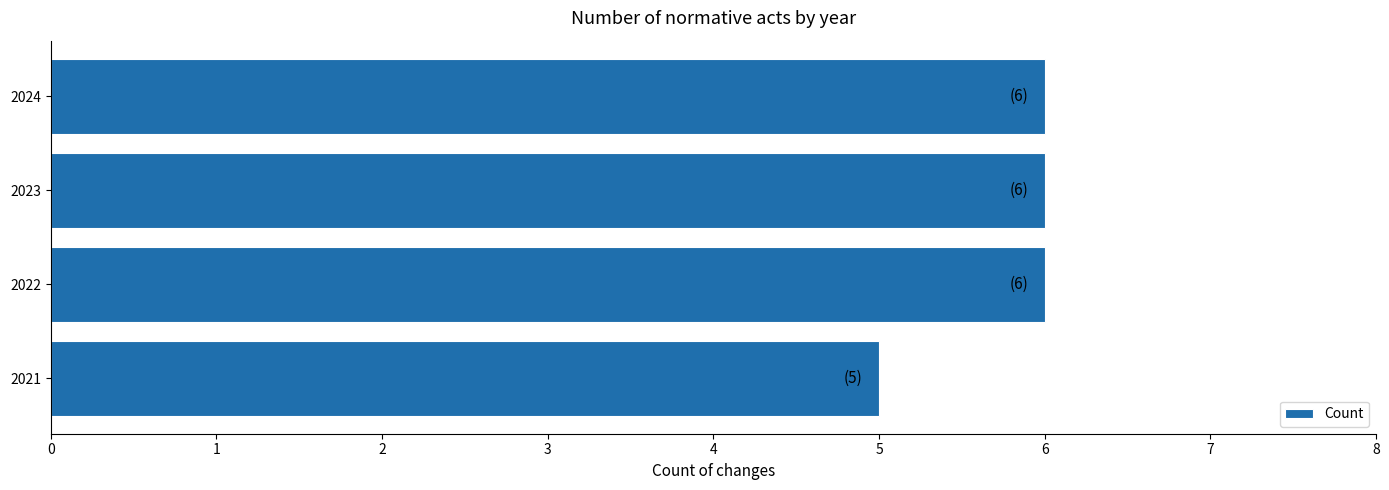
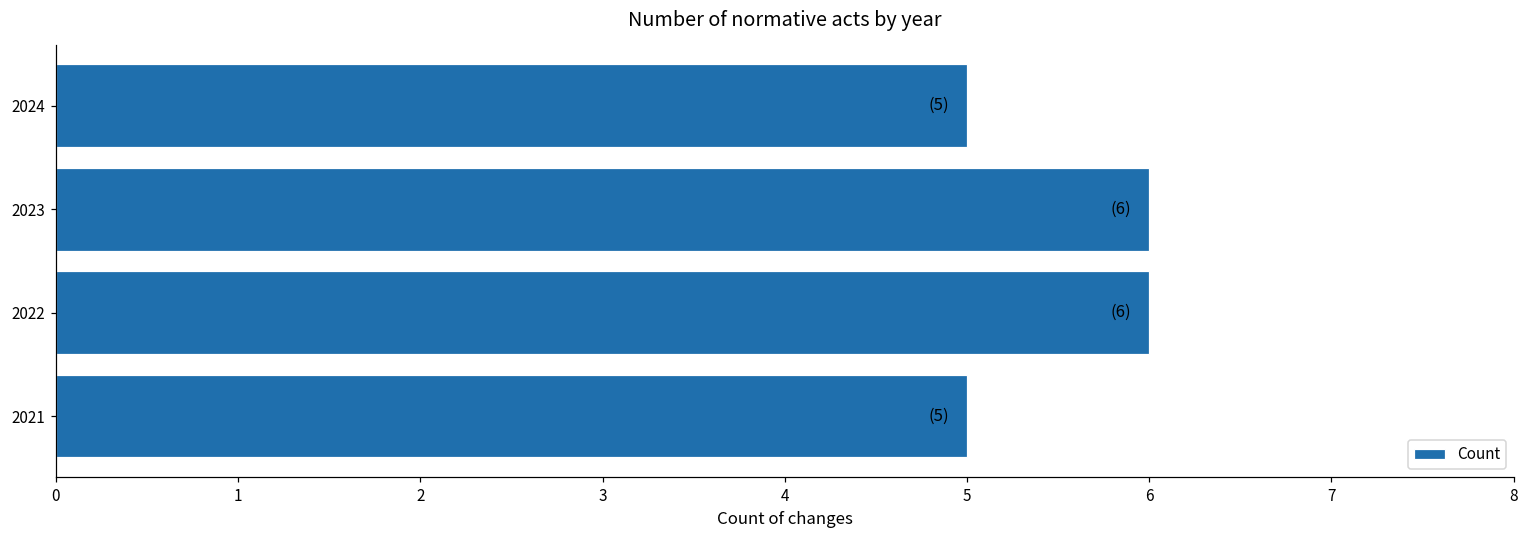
2024: (6) -> (5)
